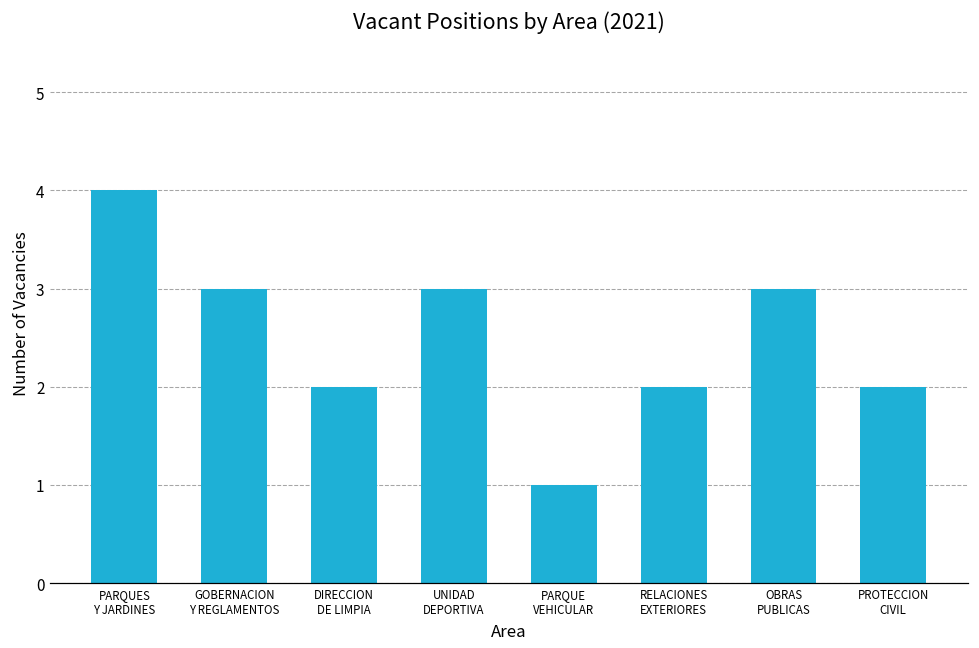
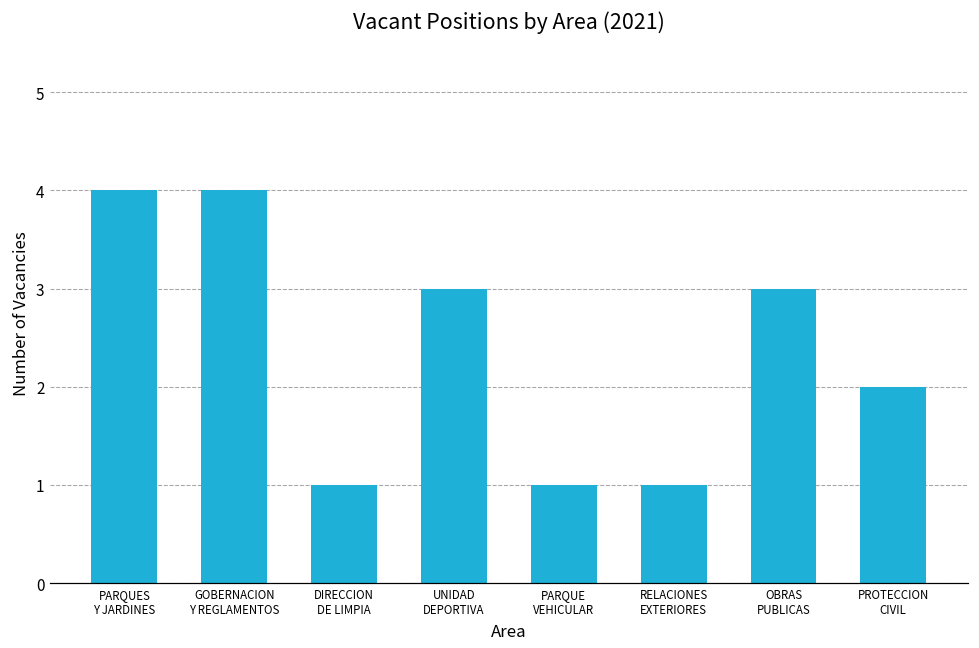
GOBERNACION Y REGLAMENTOS: 3 -> 4
DIRECCION DE LIMPIA: 2 -> 1
RELACIONES EXTERIORES: 2 -> 1
